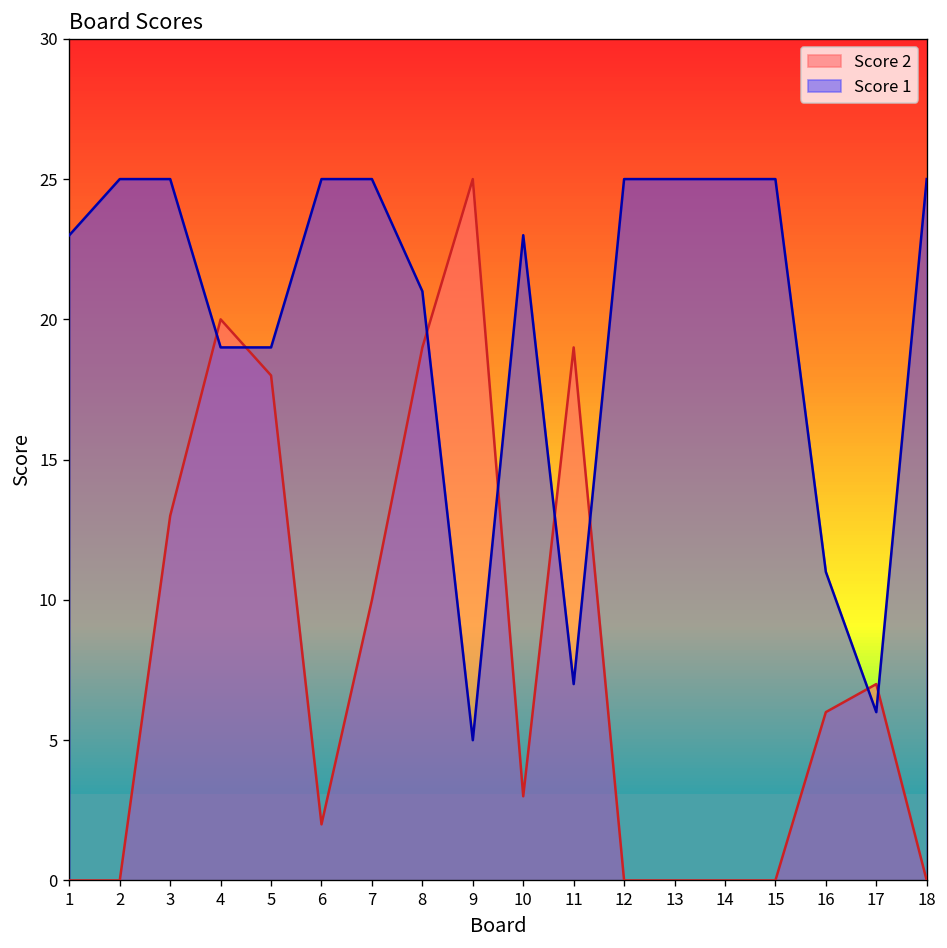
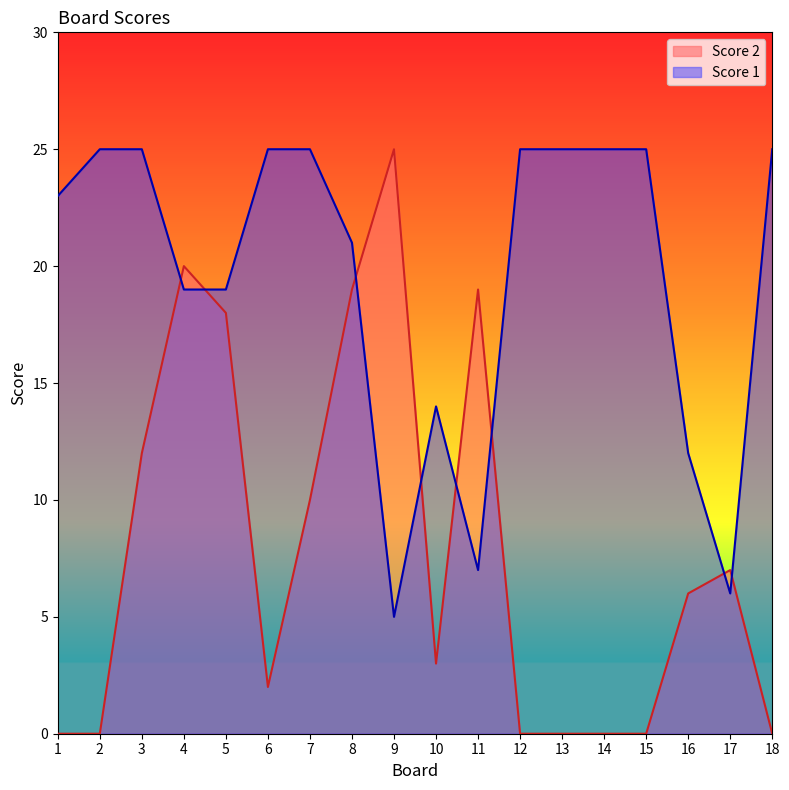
Score 2, 3: 13 -> 12
Score 1, 10: 23 -> 14
Score 1, 16: 11 -> 12
